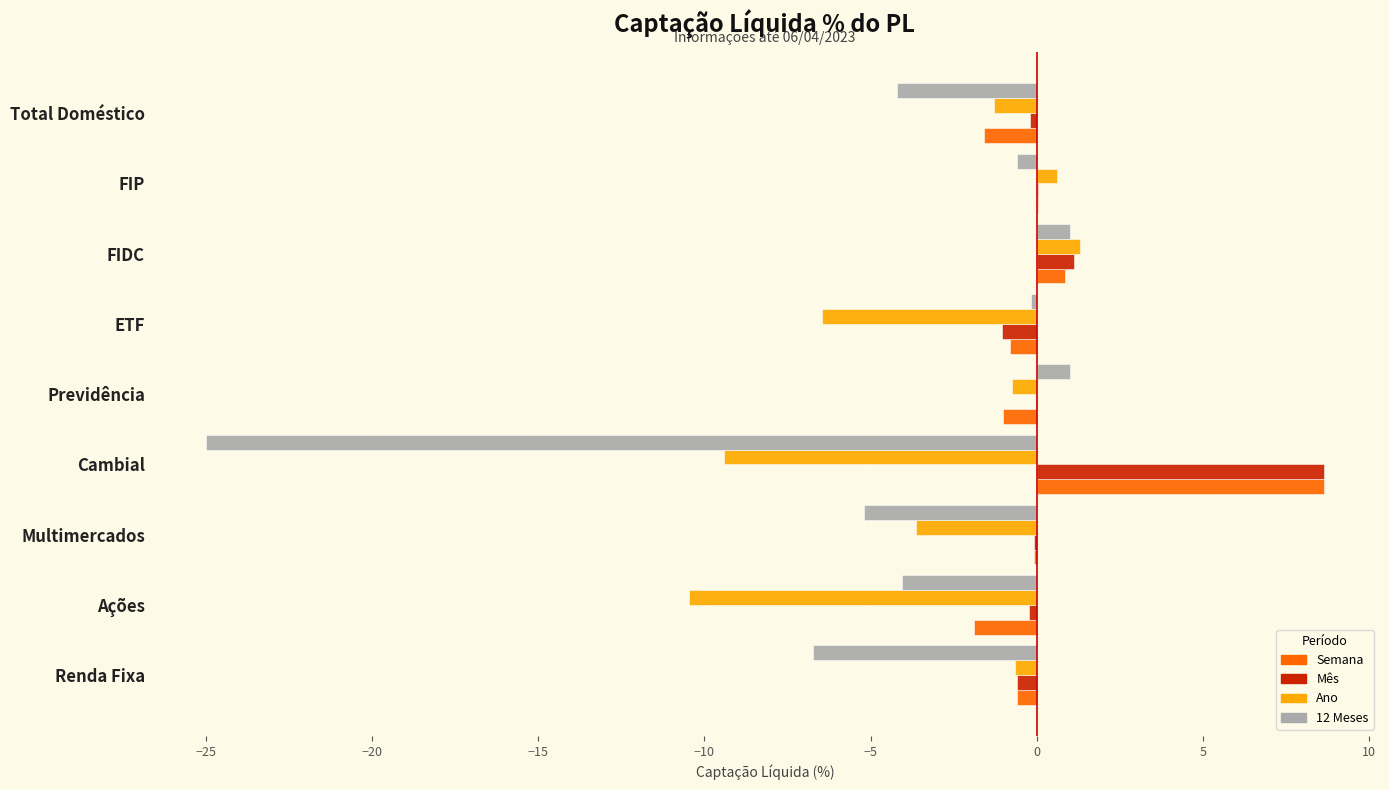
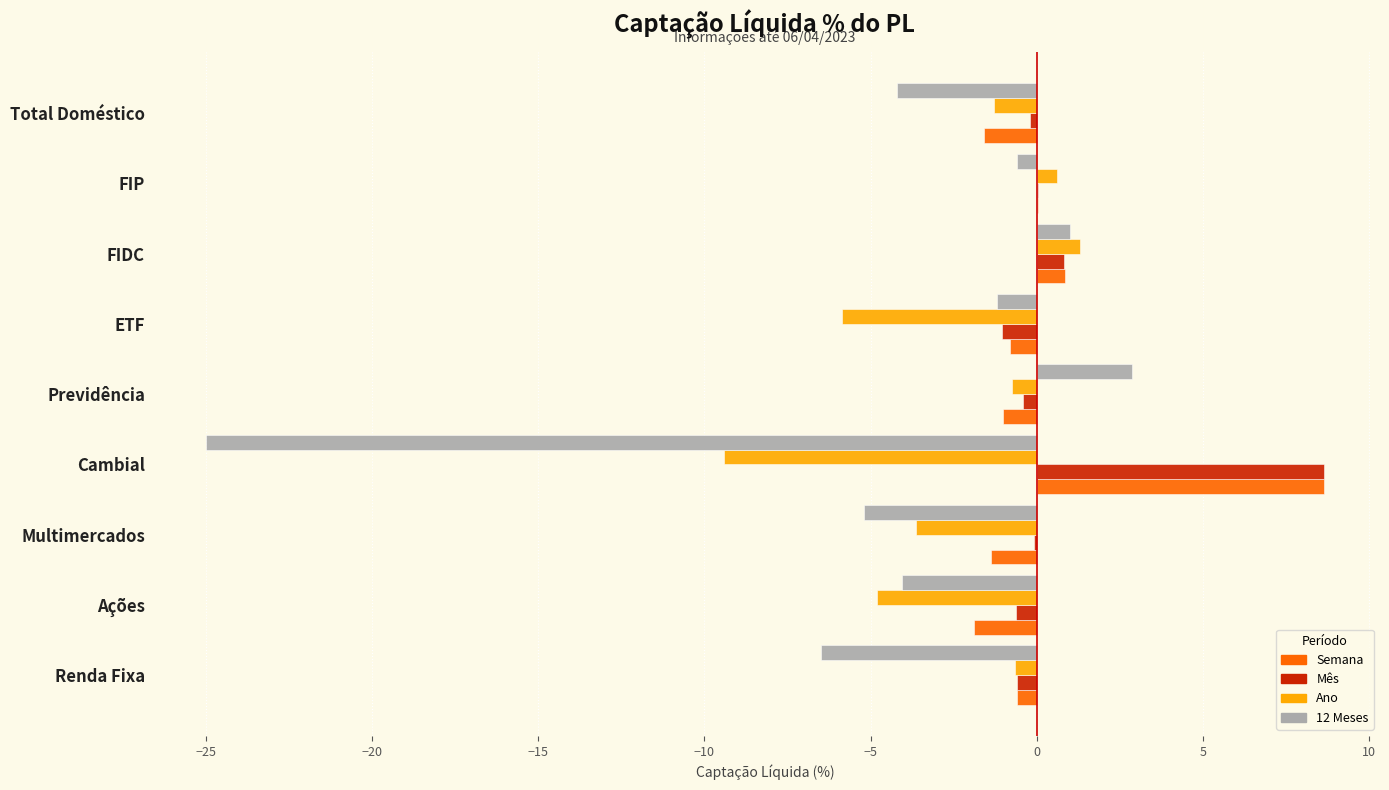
Mês, FIDC: 1.1 -> 0.8
12 Meses, ETF: -0.2 -> -1.2
Ano, ETF: -6.5 -> -5.9
12 Meses, Previdência: 1.0 -> 2.9
Mês, Previdência: 0.0 -> -0.4
Semana, Multimercados: -0.1 -> -1.4
Ano, Ações: -10.5 -> -4.8
Mês, Ações: -0.2 -> -0.6
12 Meses, Renda Fixa: -6.7 -> -6.5
